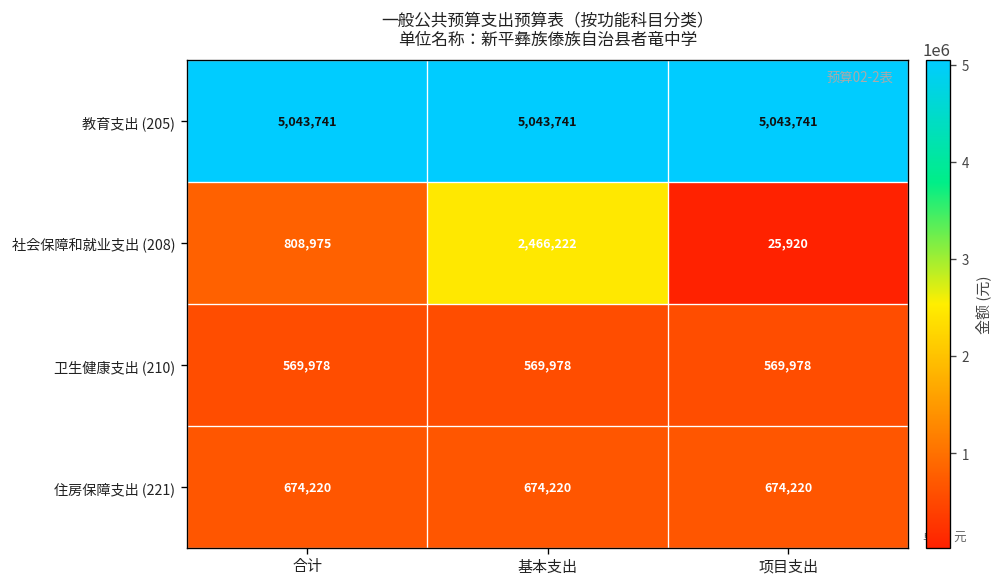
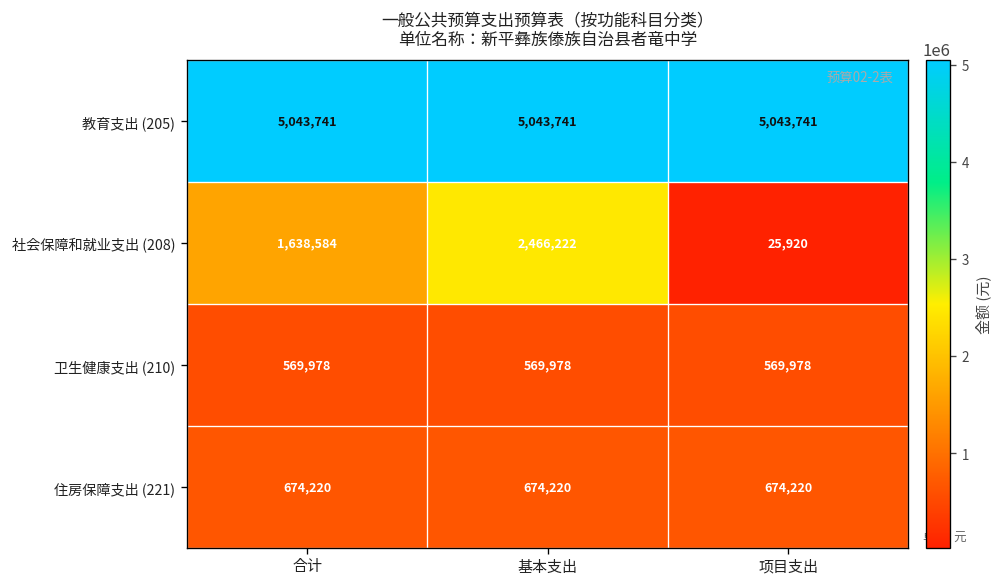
社会保障和就业支出 (208), 合计: 808,975 -> 1,638,584
